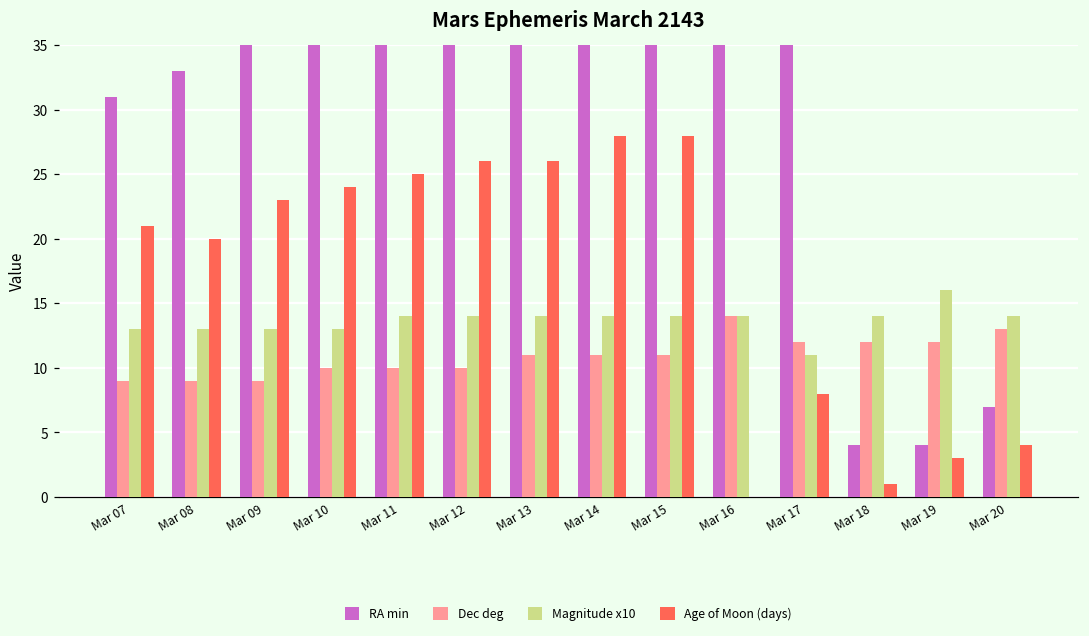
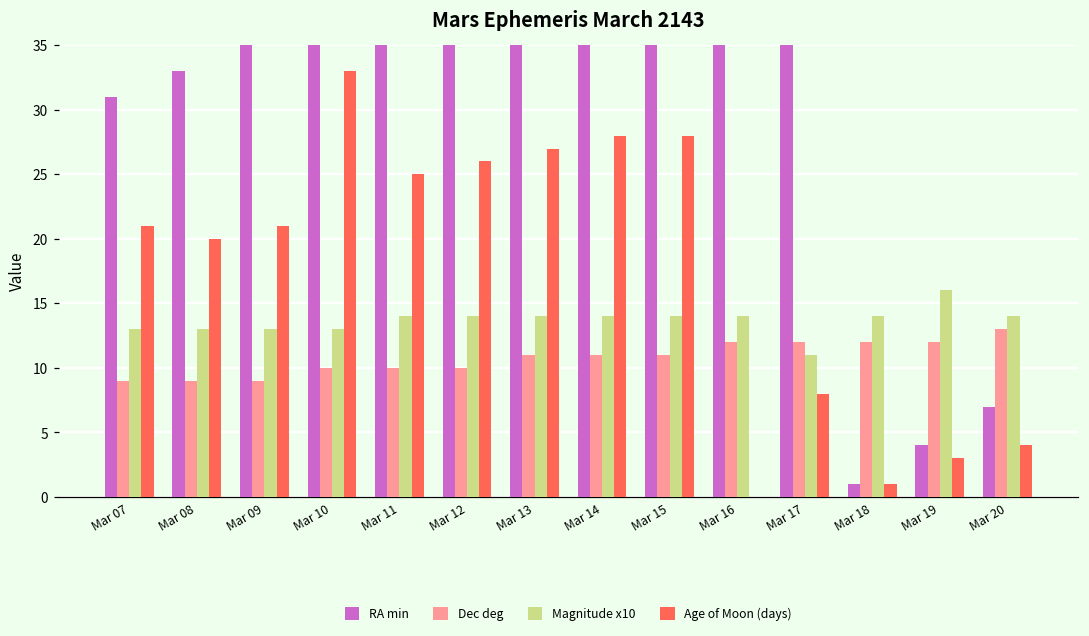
Age of Moon (days), Mar 09: 23 -> 21
Age of Moon (days), Mar 10: 24 -> 33
Age of Moon (days), Mar 13: 26 -> 27
Dec deg, Mar 16: 14 -> 12
RA min, Mar 18: 4 -> 1
